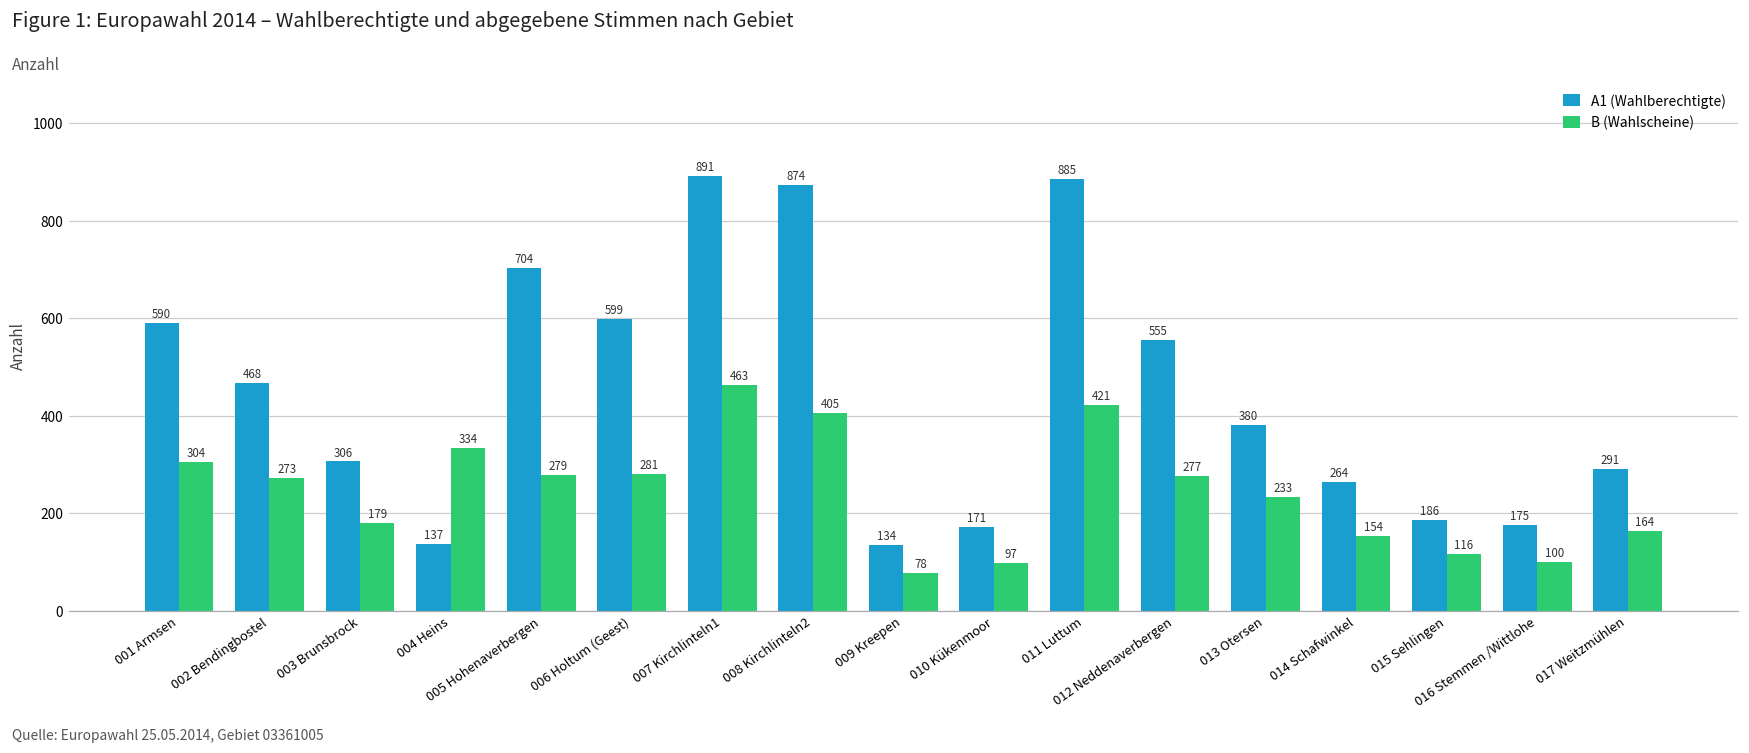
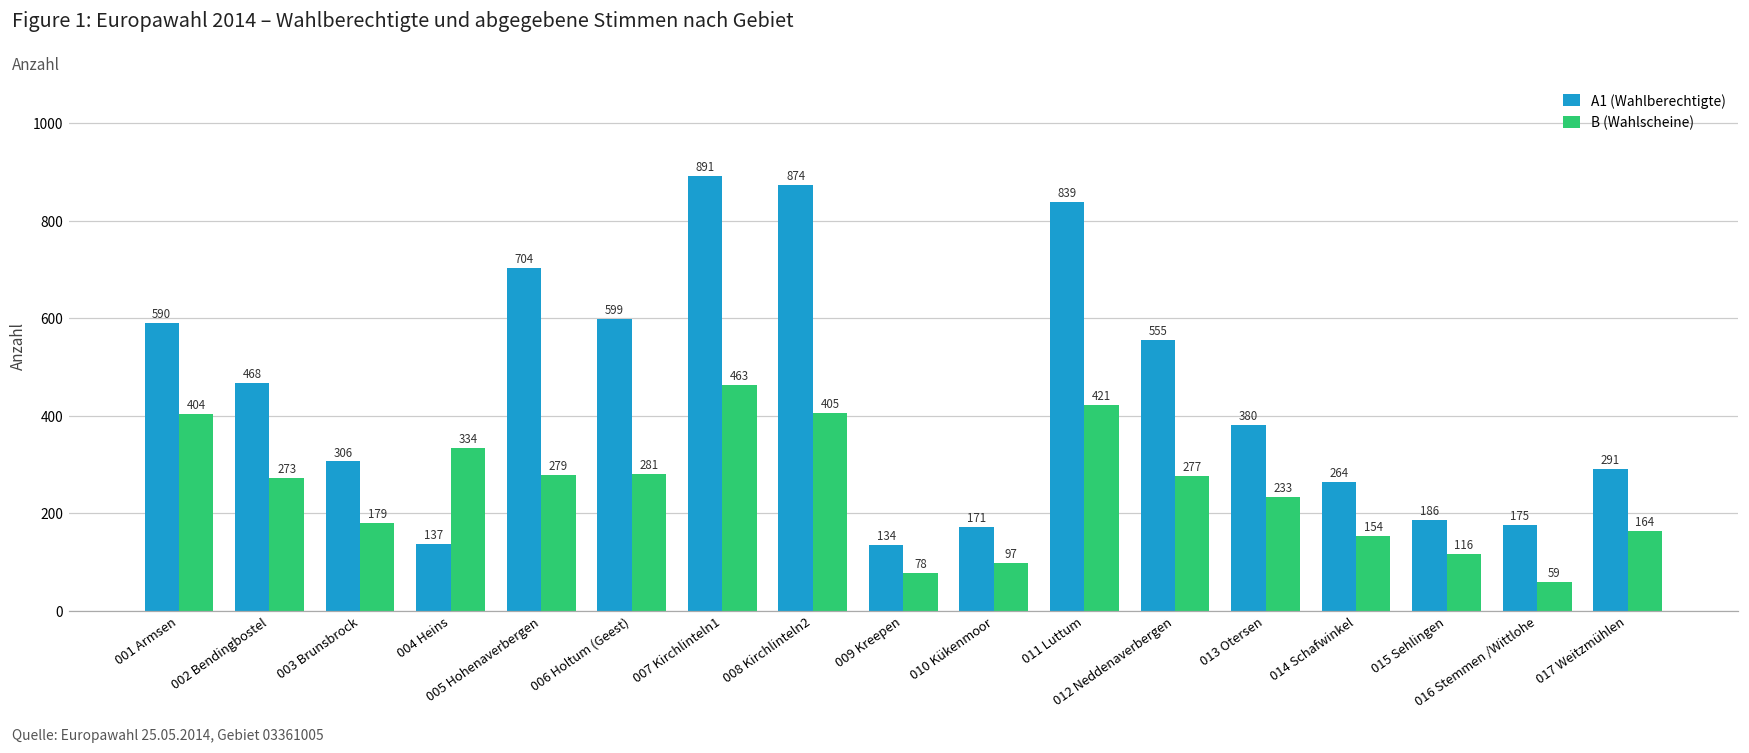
B (Wahlscheine), 001 Armsen: 304 -> 404
A1 (Wahlberechtigte), 011 Luttum: 885 -> 839
B (Wahlscheine), 016 Stemmen /Wittlohe: 100 -> 59
